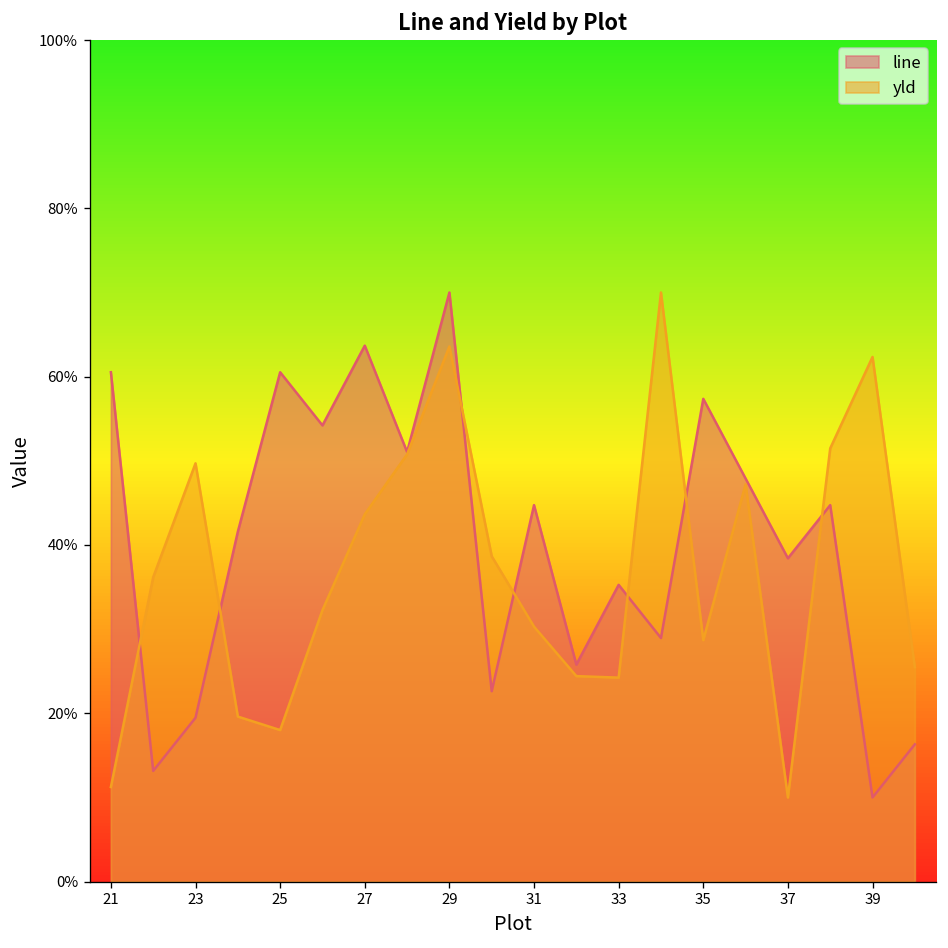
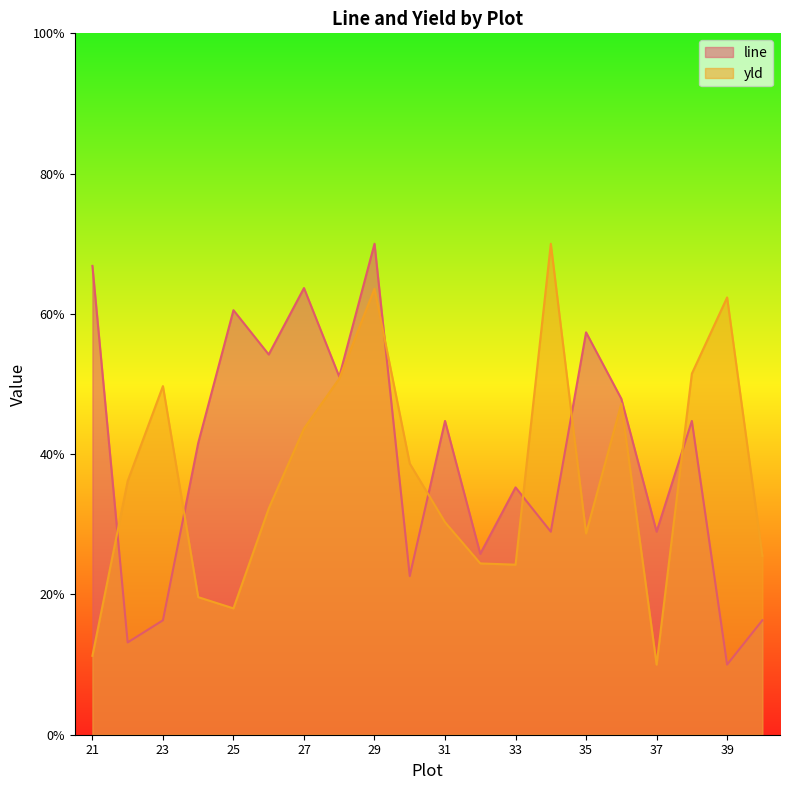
line, 21: 61% -> 67%
line, 23: 19% -> 16%
line, 37: 38% -> 29%
